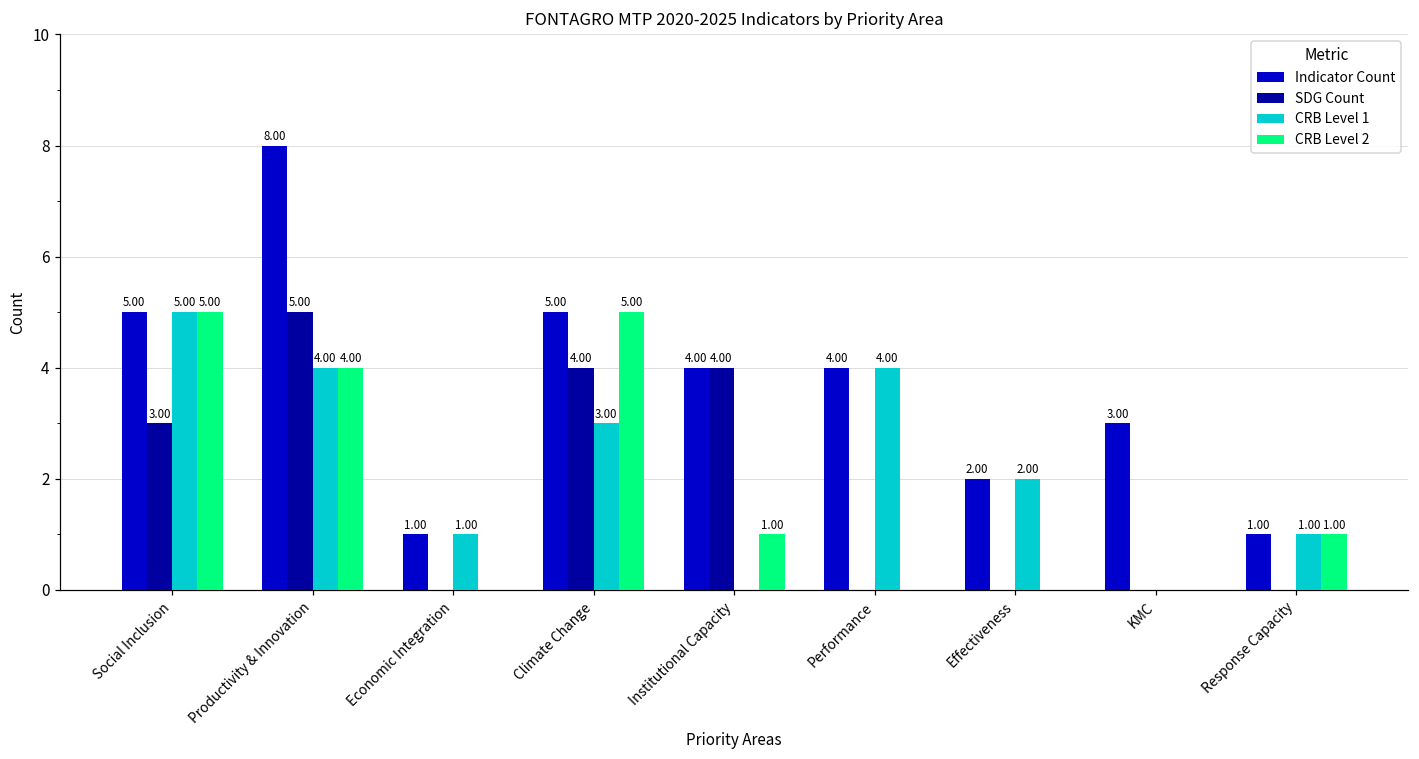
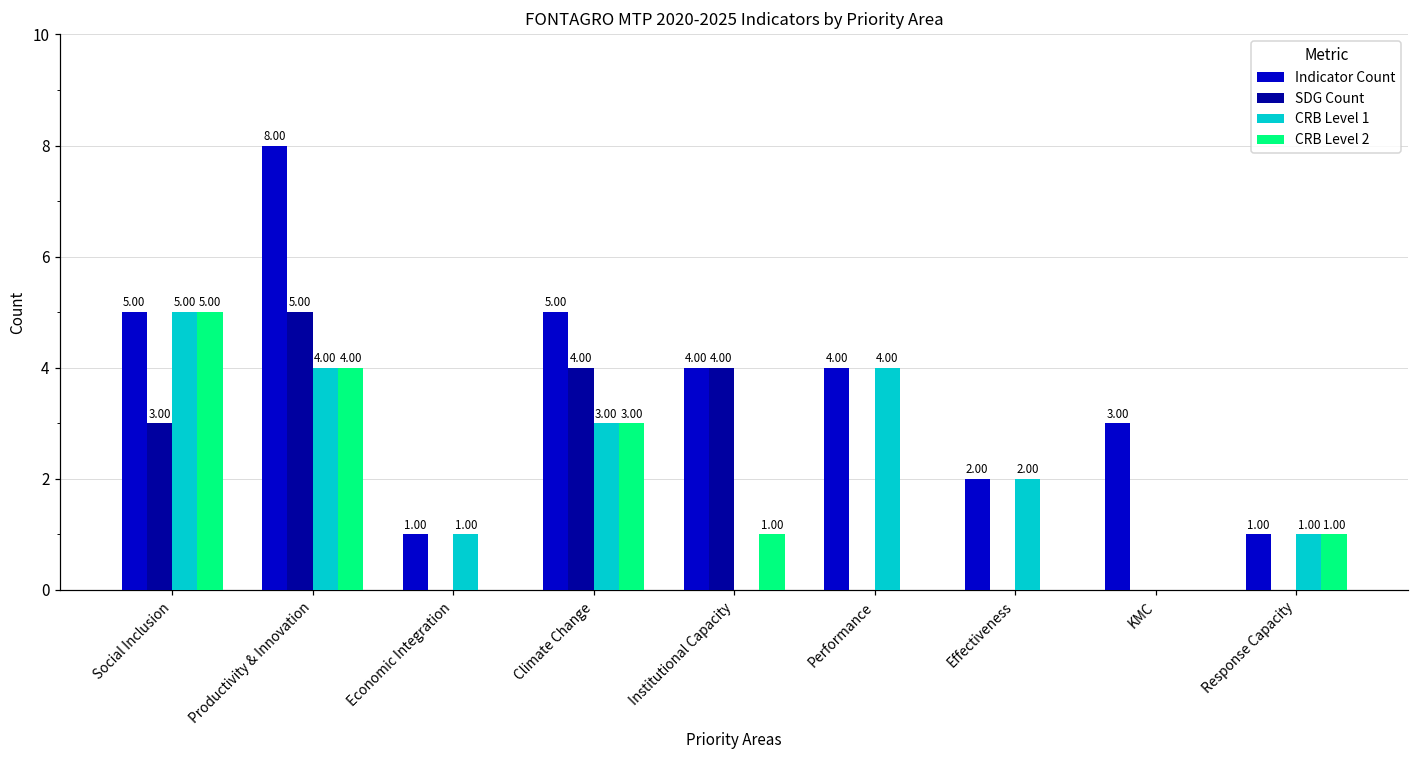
CRB Level 2, Climate Change: 5.00 -> 3.00
